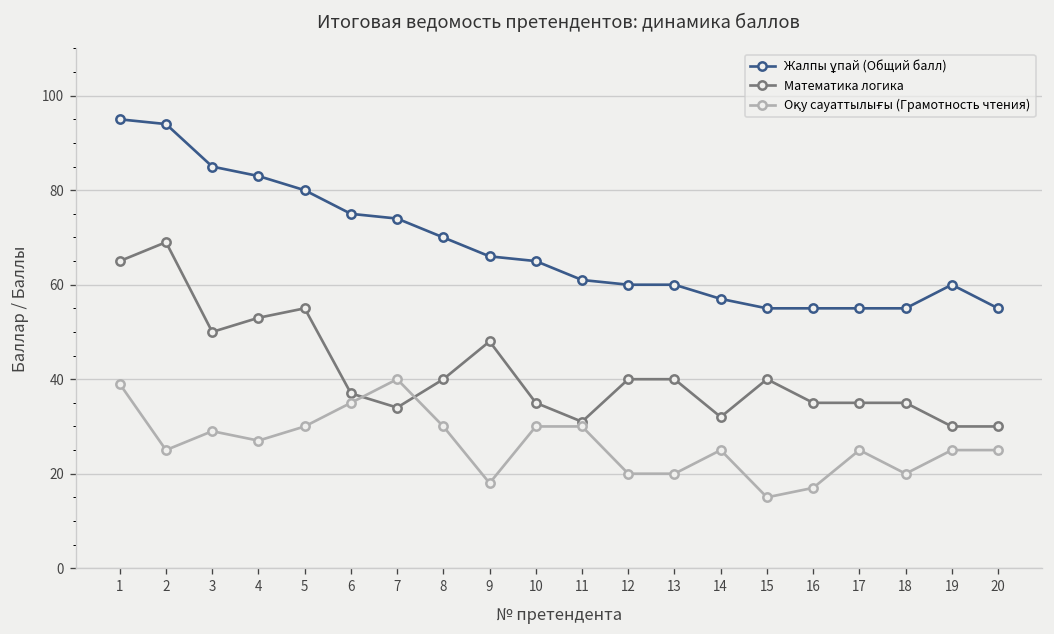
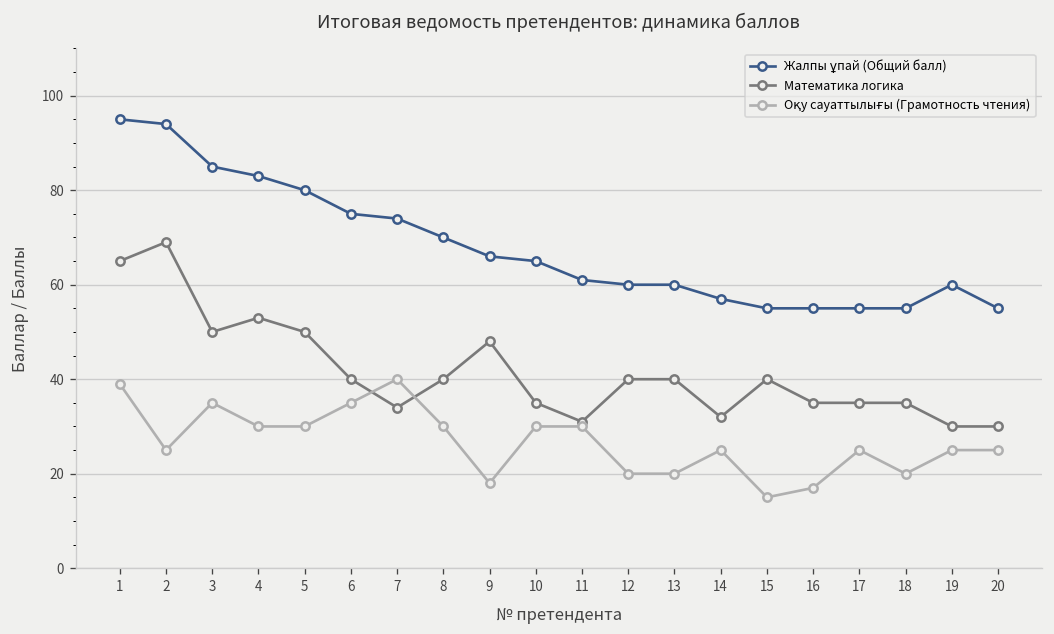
Оқу сауаттылығы (Грамотность чтения), 3: 29 -> 35
Оқу сауаттылығы (Грамотность чтения), 4: 27 -> 30
Математика логика, 5: 55 -> 50
Математика логика, 6: 37 -> 40
